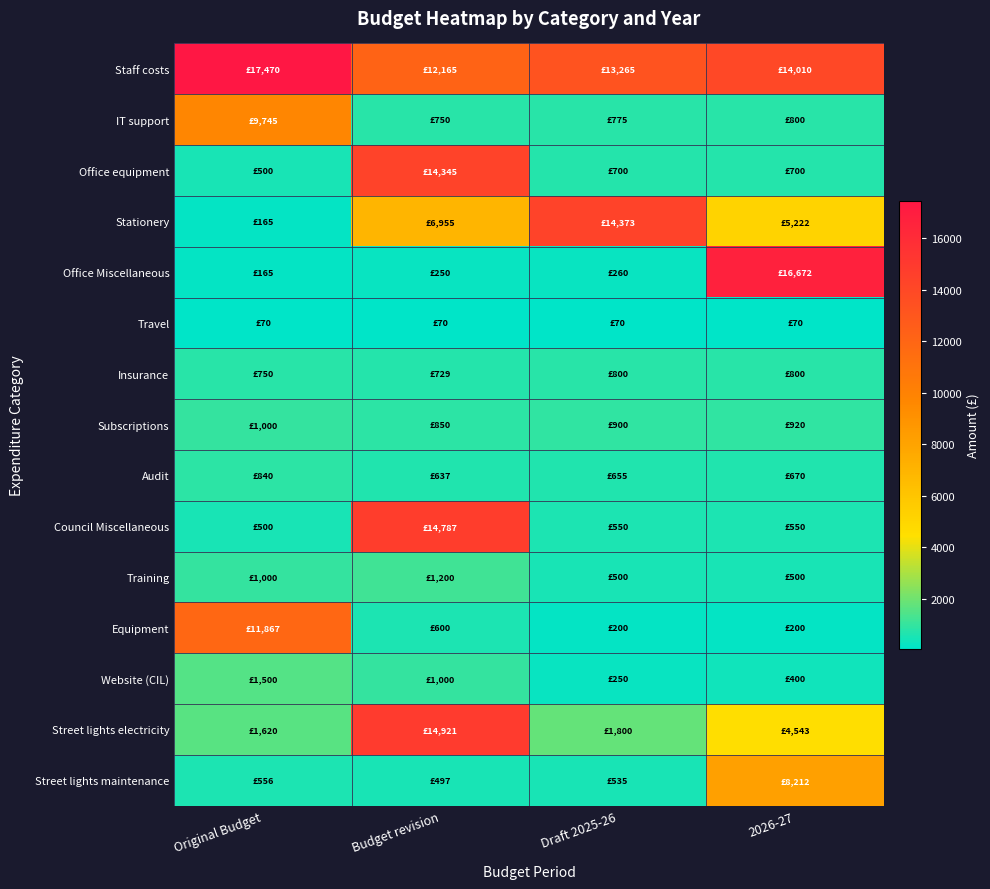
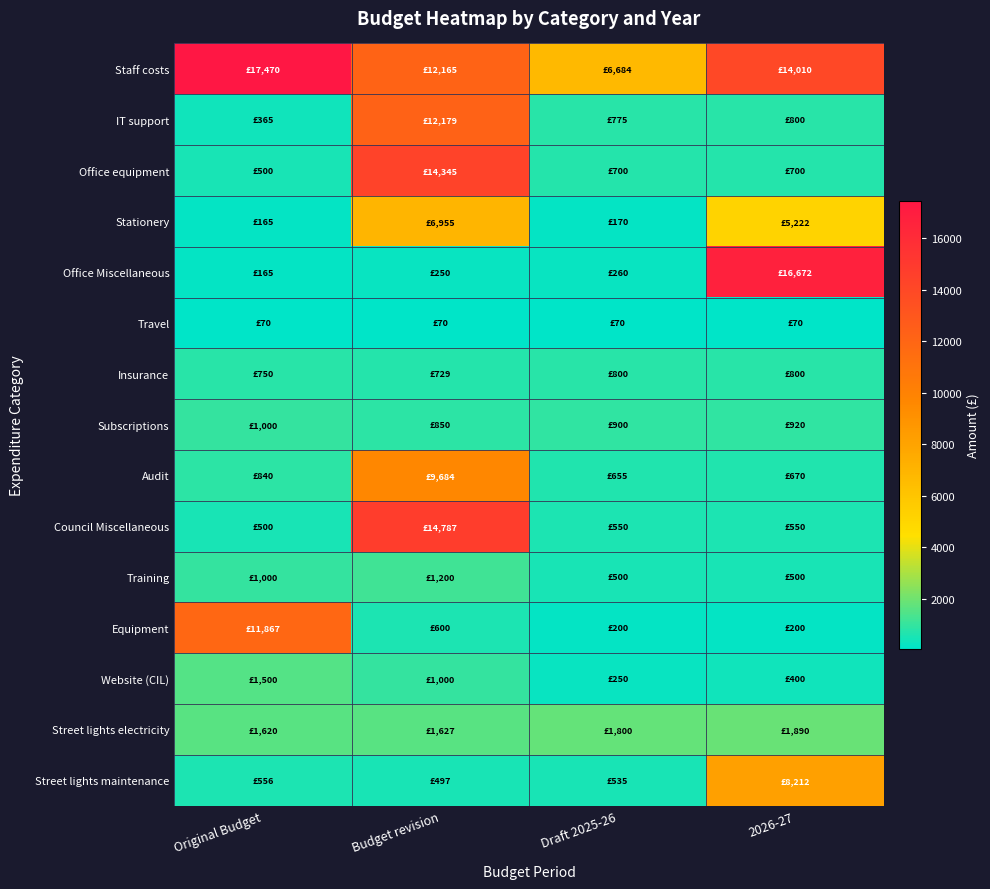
Staff costs, Draft 2025-26: £13,265 -> £6,684
IT support, Original Budget: £9,745 -> £365
IT support, Budget revision: £750 -> £12,179
Stationery, Draft 2025-26: £14,373 -> £170
Audit, Budget revision: £637 -> £9,684
Street lights electricity, Budget revision: £14,921 -> £1,627
Street lights electricity, 2026-27: £4,543 -> £1,890
